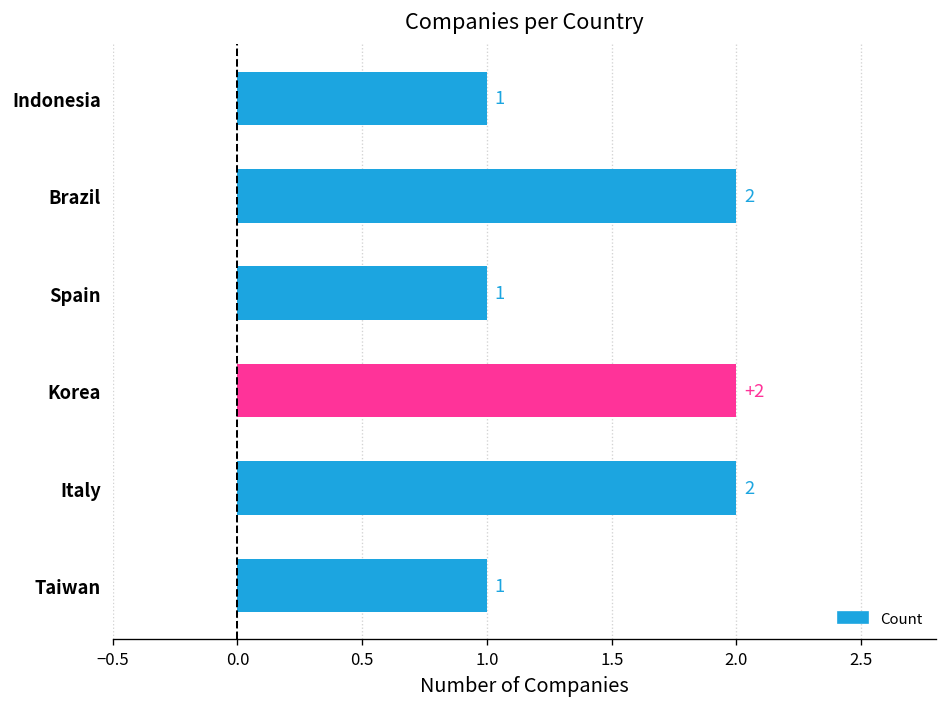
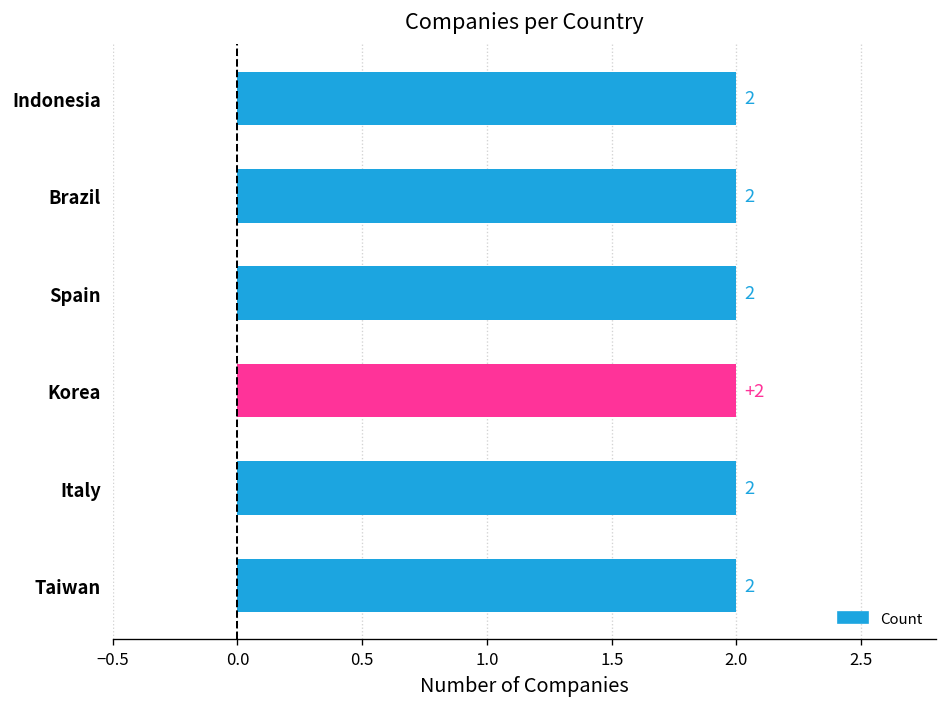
Indonesia: 1 -> 2
Spain: 1 -> 2
Taiwan: 1 -> 2
